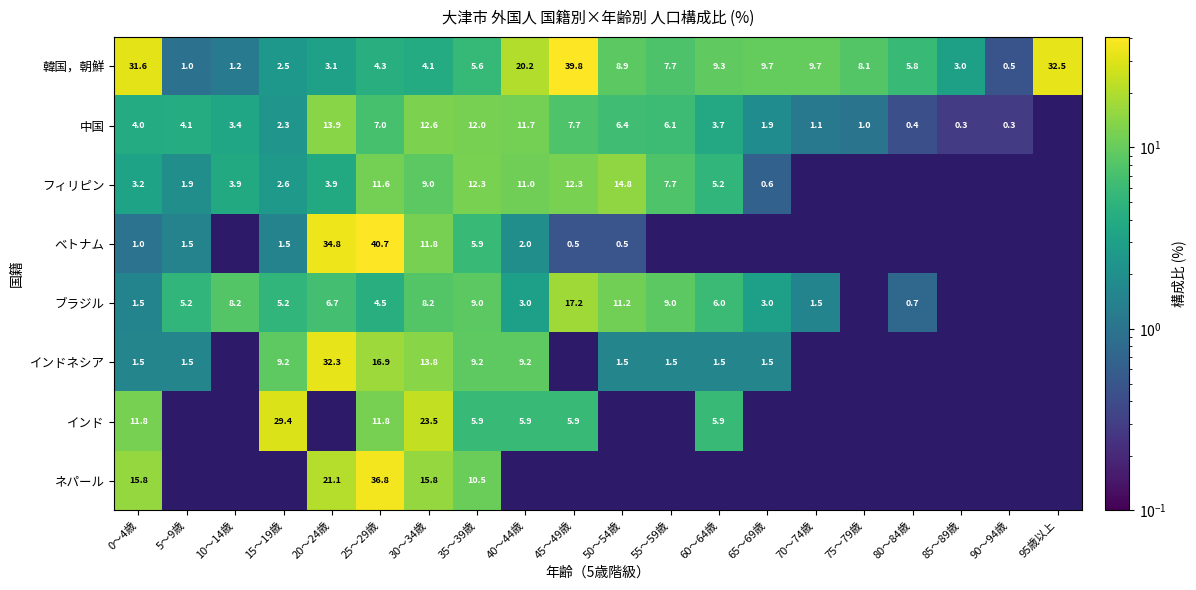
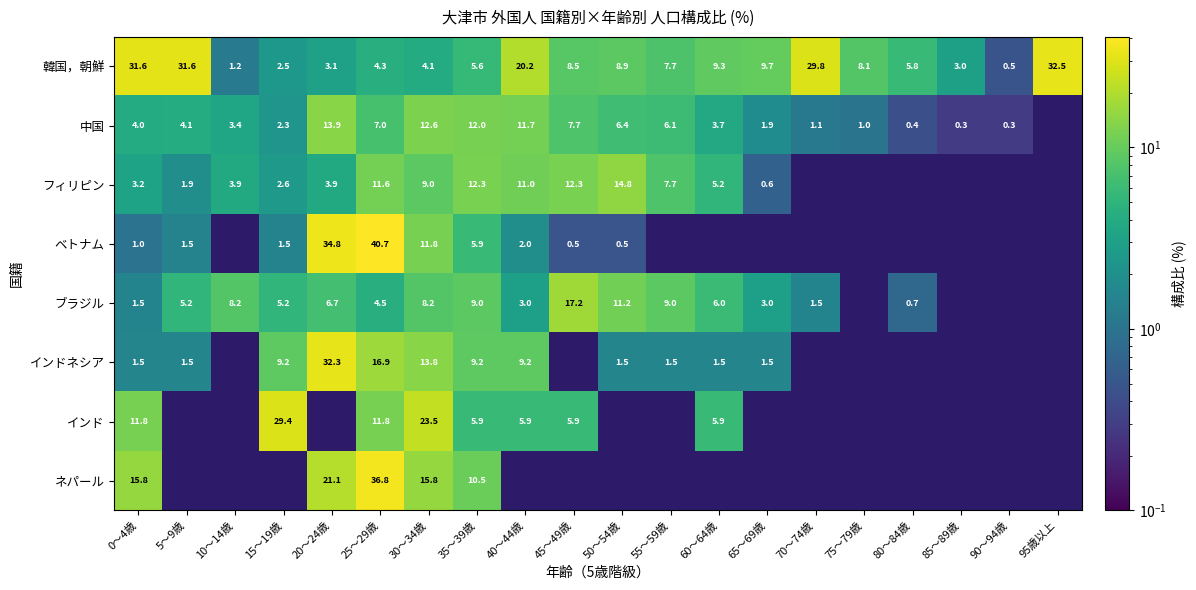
韓国，朝鮮, 5～9歳: 1.0 -> 31.6
韓国，朝鮮, 45～49歳: 39.8 -> 8.5
韓国，朝鮮, 70～74歳: 9.7 -> 29.8
